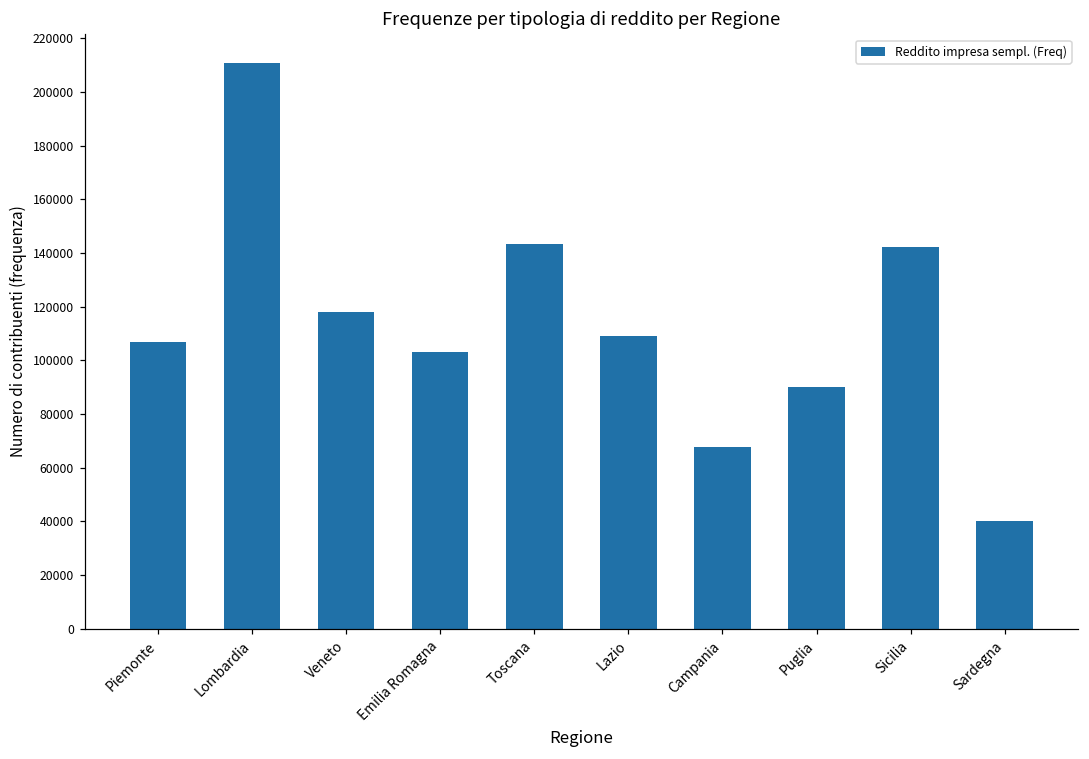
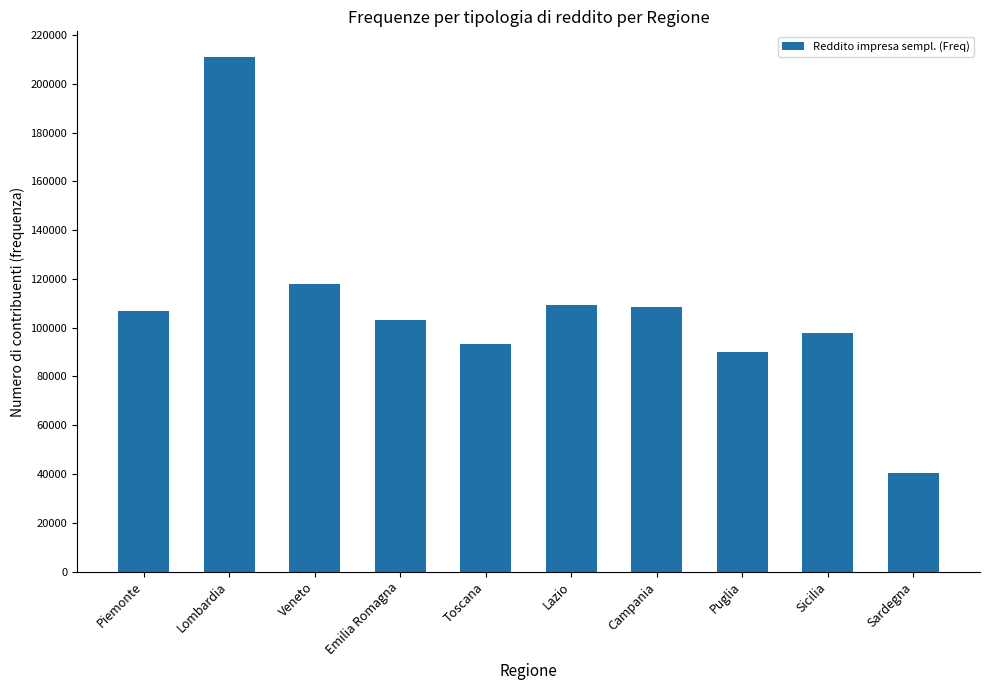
Toscana: 144000 -> 93000
Campania: 68000 -> 108000
Sicilia: 142000 -> 98000
